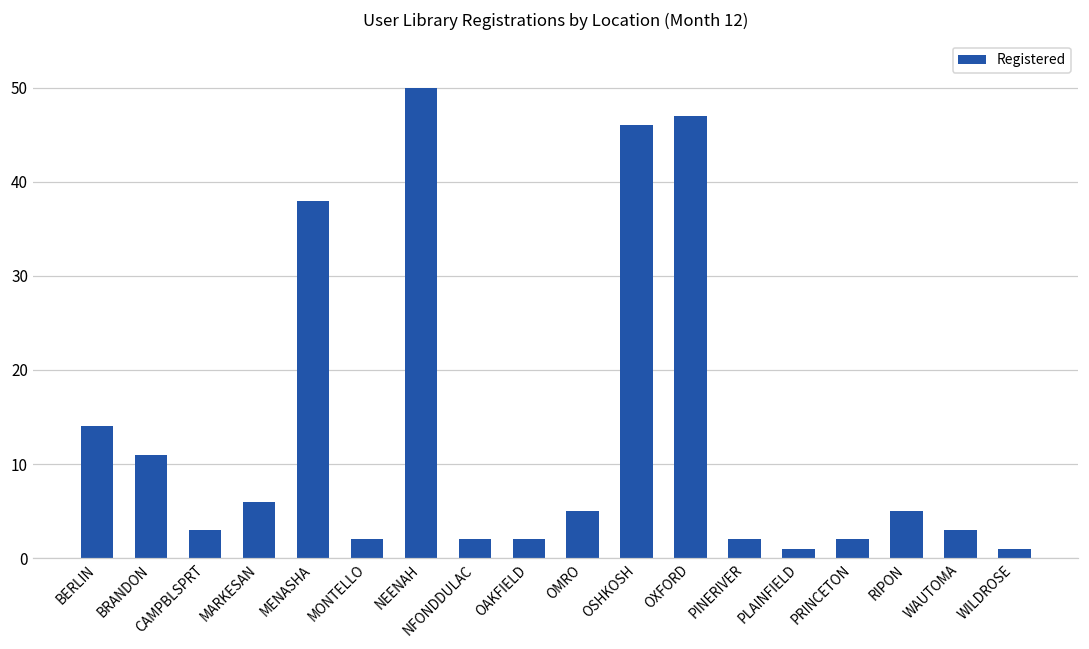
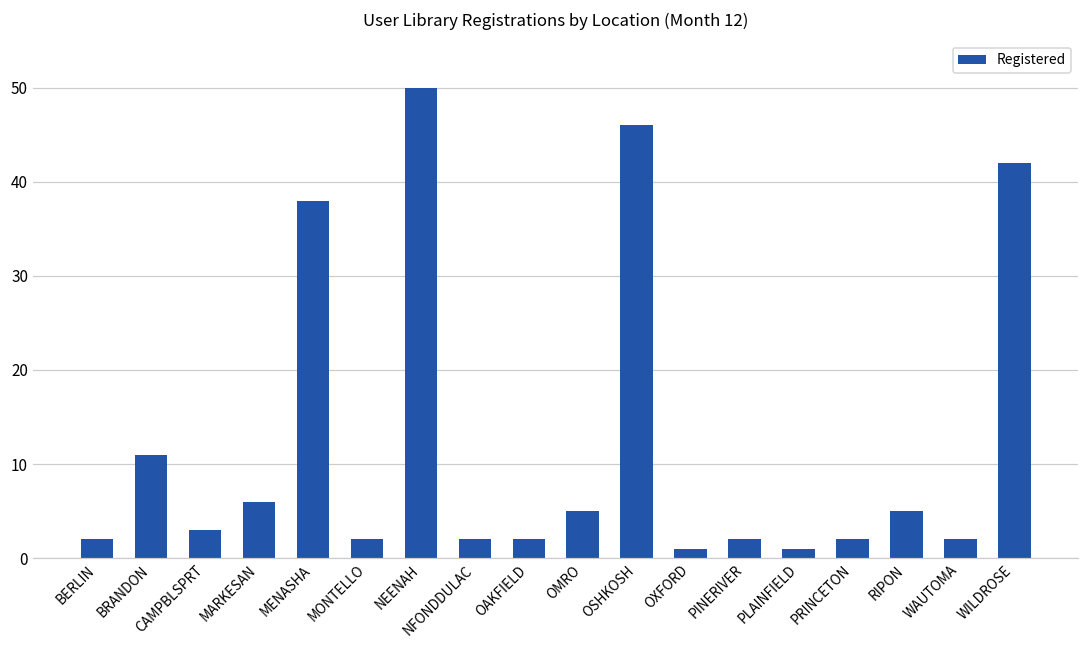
BERLIN: 14 -> 2
OXFORD: 47 -> 1
WAUTOMA: 3 -> 2
WILDROSE: 1 -> 42
